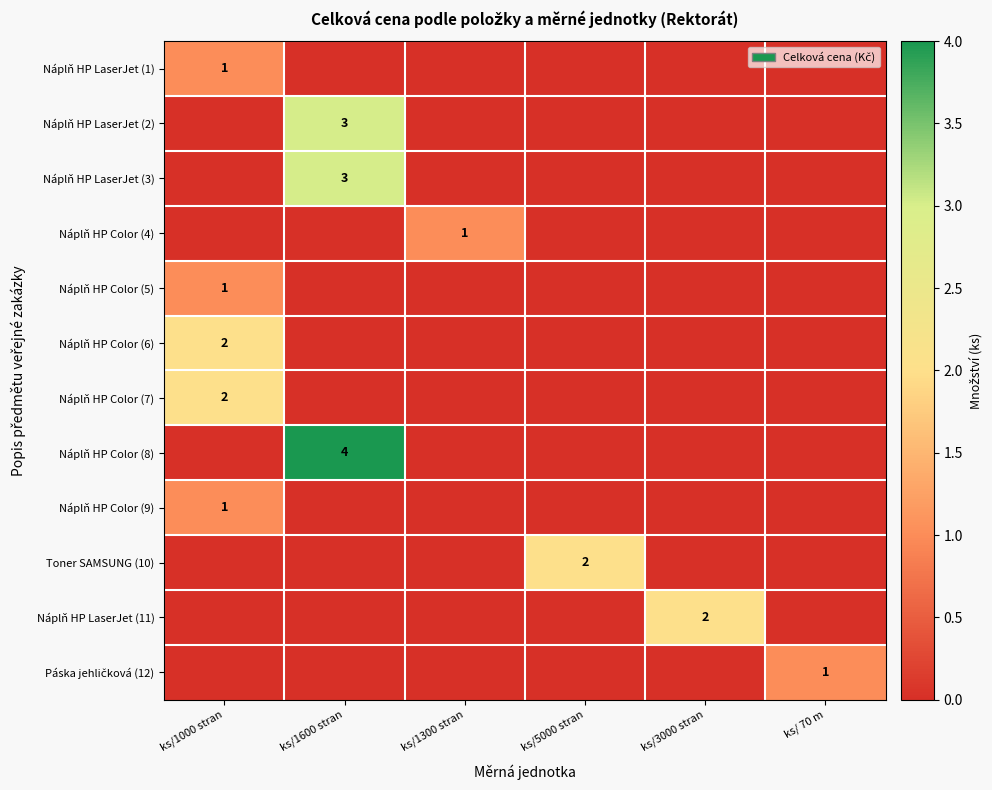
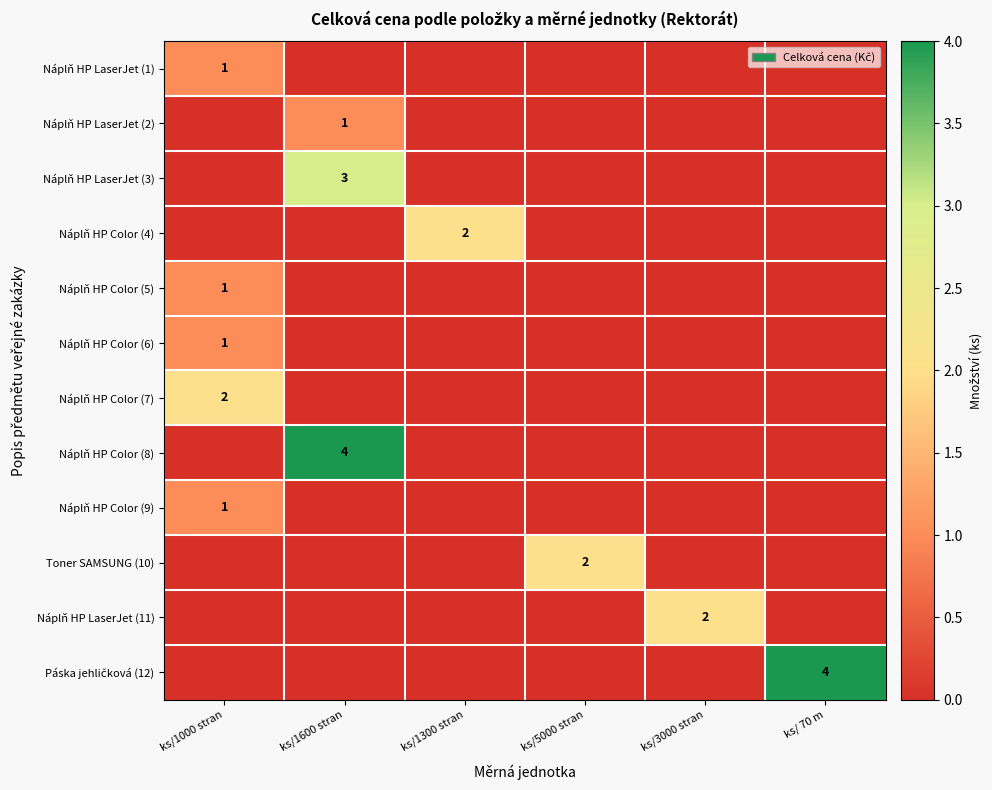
Náplň HP LaserJet (2), ks/1600 stran: 3 -> 1
Náplň HP Color (4), ks/1300 stran: 1 -> 2
Náplň HP Color (6), ks/1000 stran: 2 -> 1
Páska jehličková (12), ks/ 70 m: 1 -> 4
